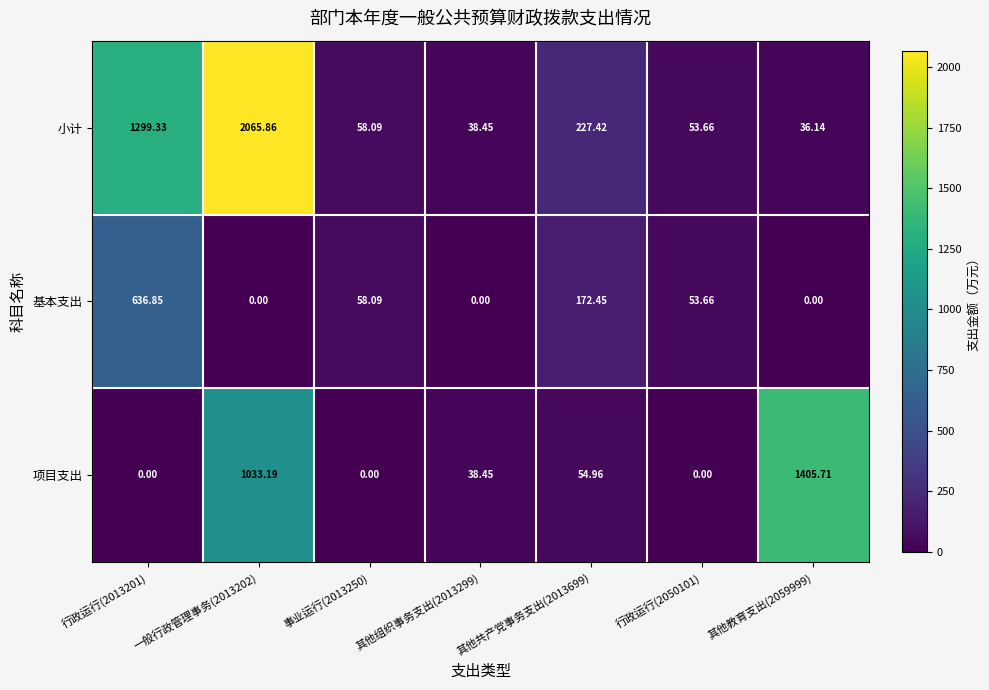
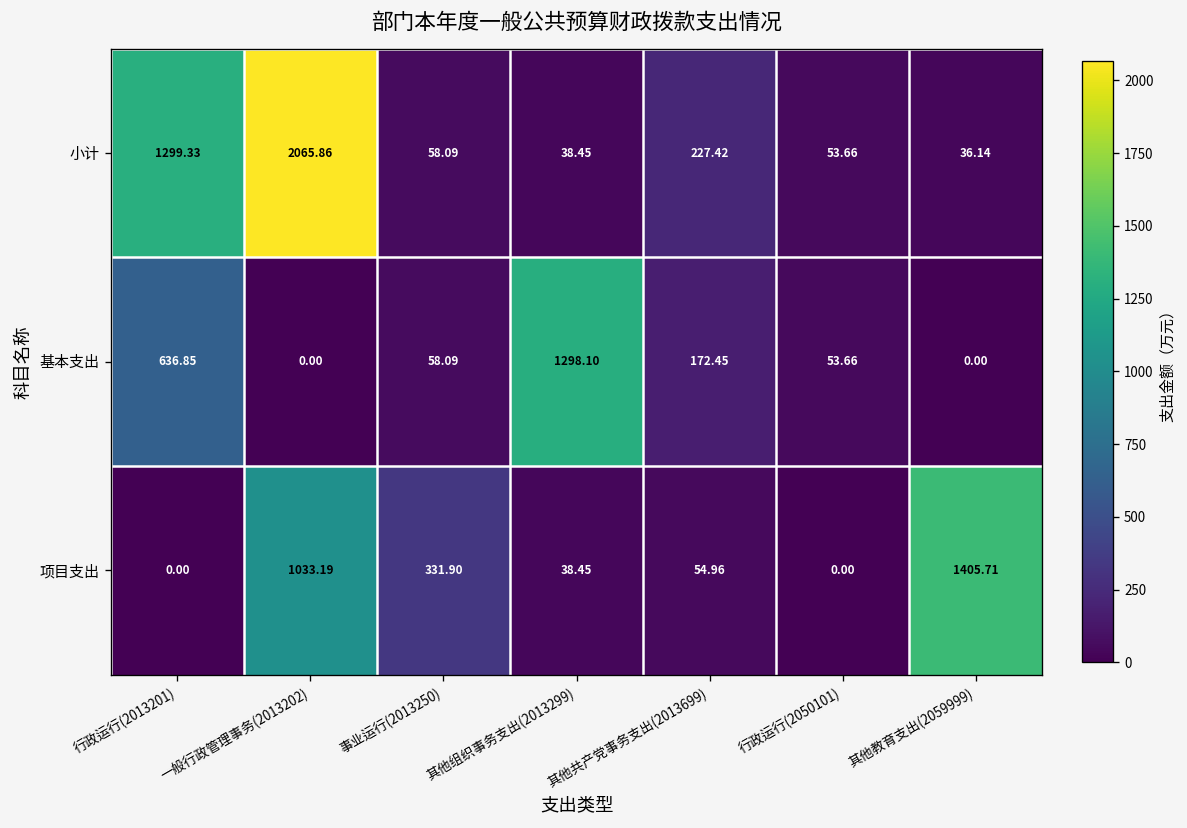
基本支出, 其他组织事务支出(2013299): 0.00 -> 1298.10
项目支出, 事业运行(2013250): 0.00 -> 331.90
